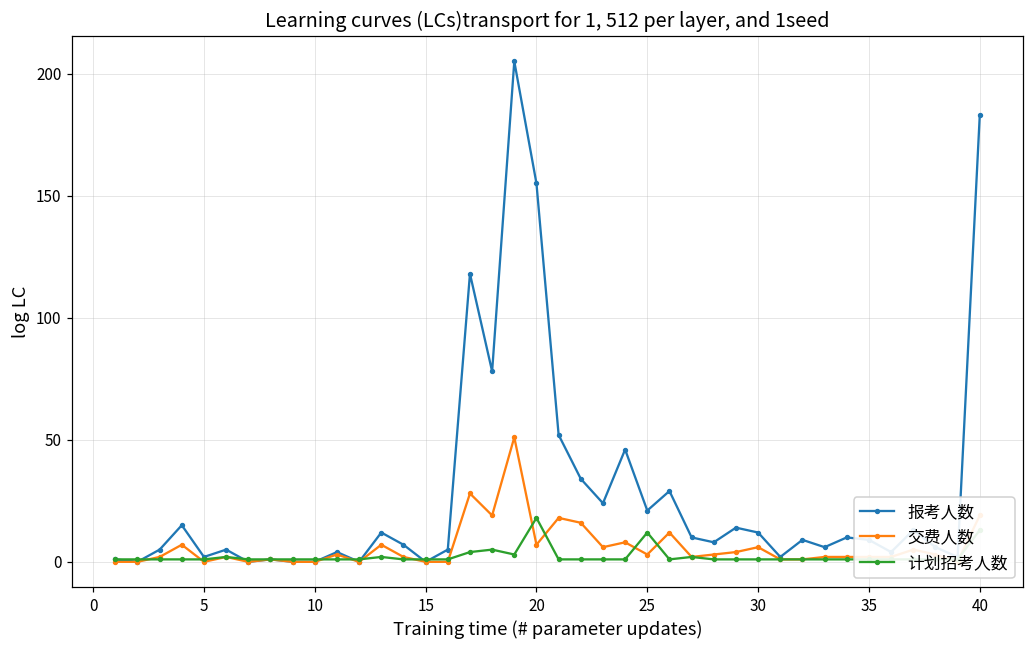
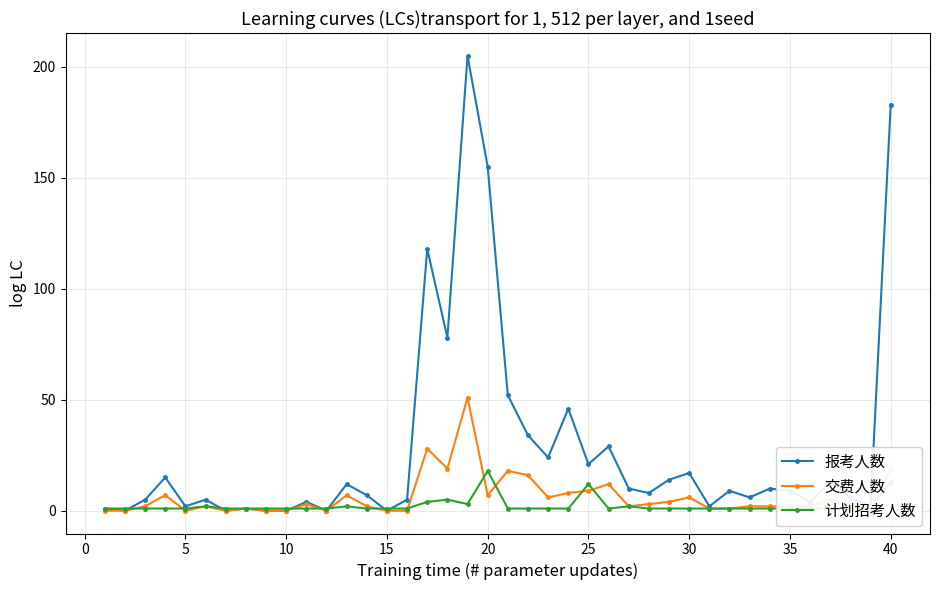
交费人数, 25: 3 -> 9
报考人数, 30: 12 -> 17
